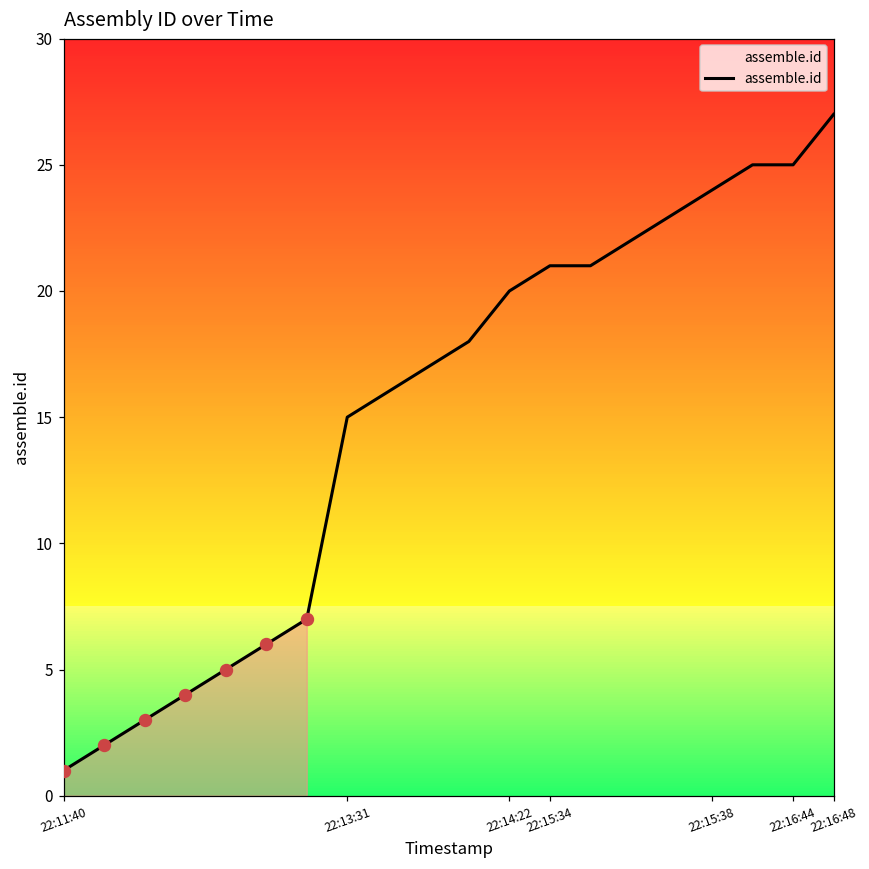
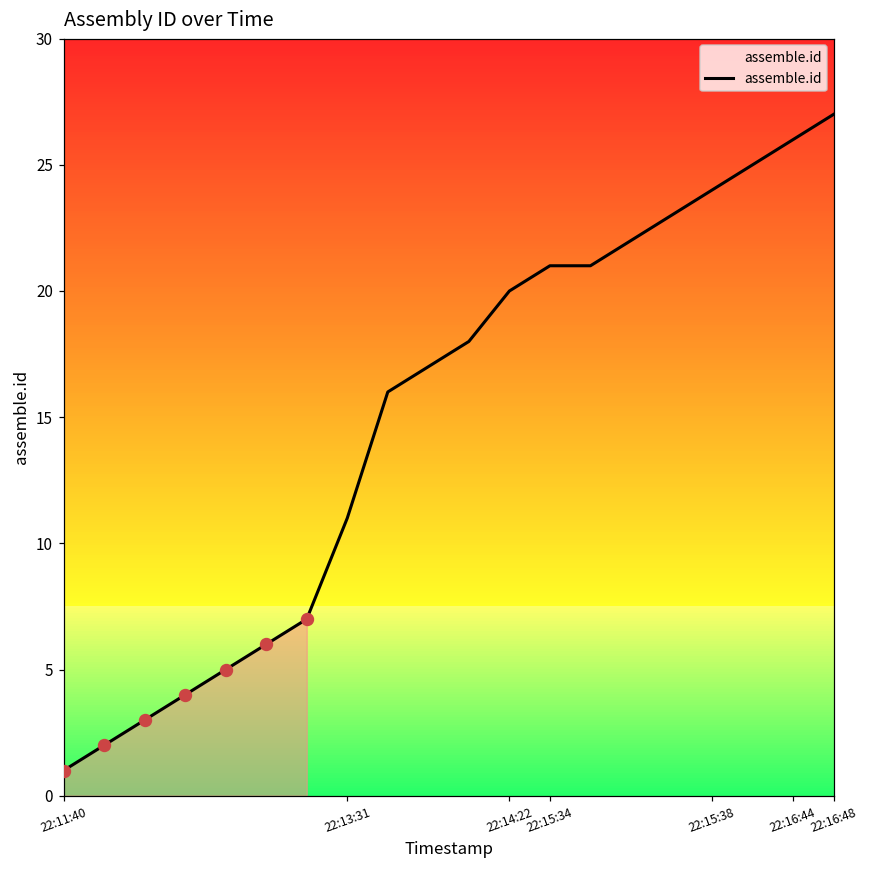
assemble.id, 22:13:31: 15 -> 11
assemble.id, 22:16:44: 25 -> 26
